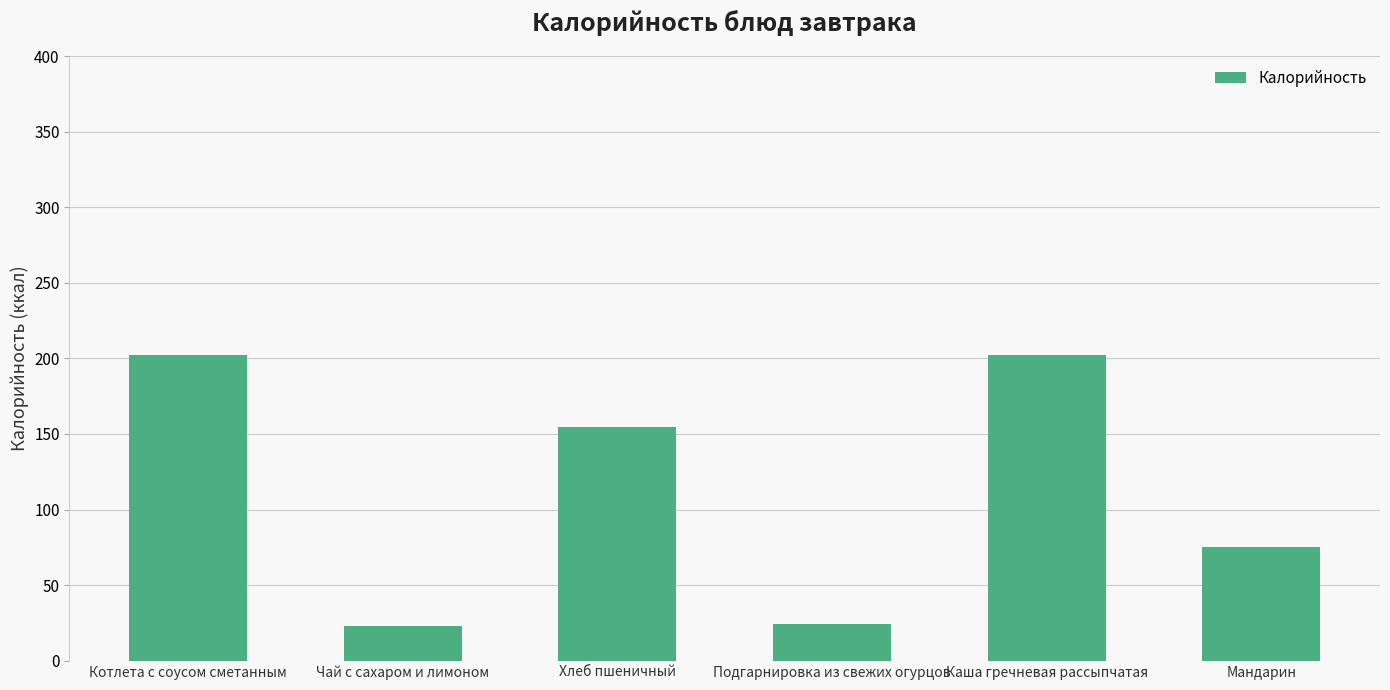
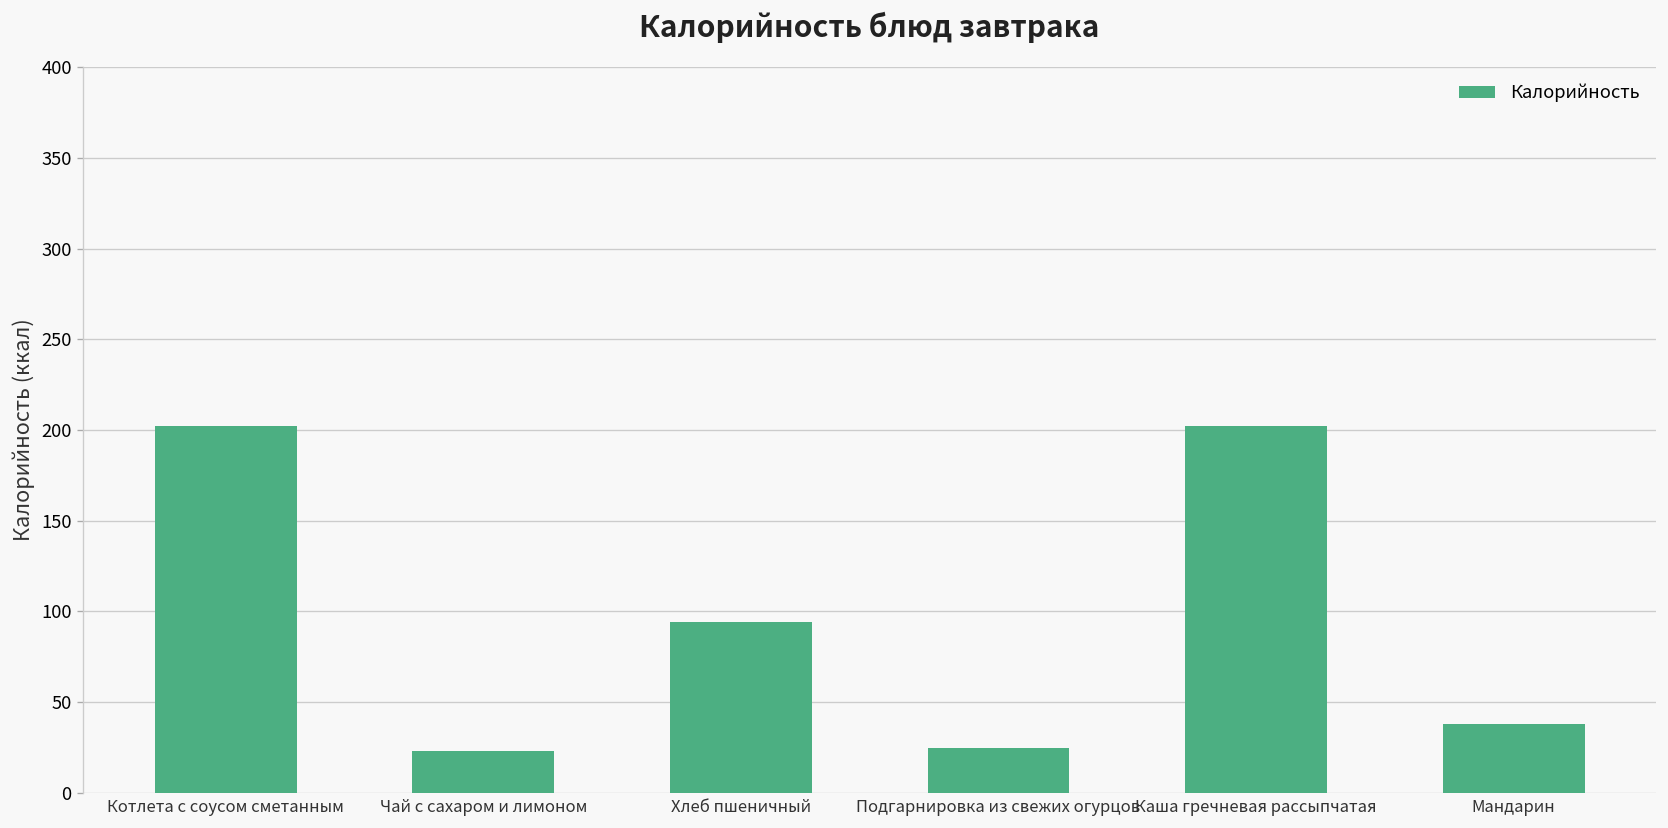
Хлеб пшеничный: 155 -> 94
Мандарин: 76 -> 38
